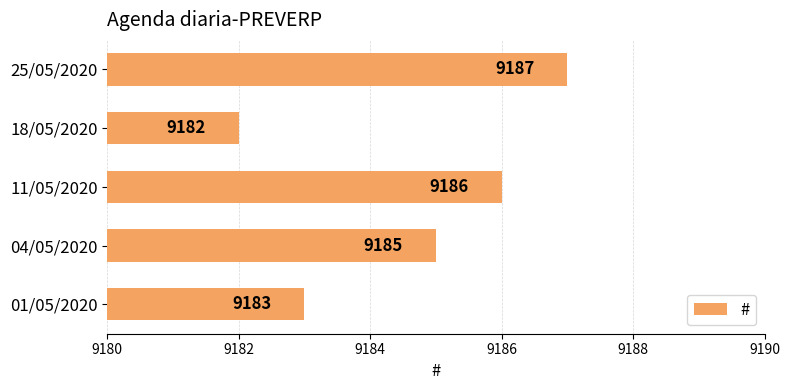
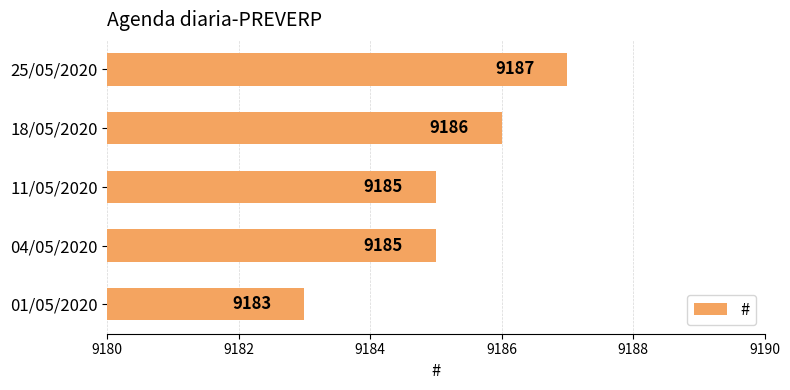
18/05/2020: 9182 -> 9186
11/05/2020: 9186 -> 9185
